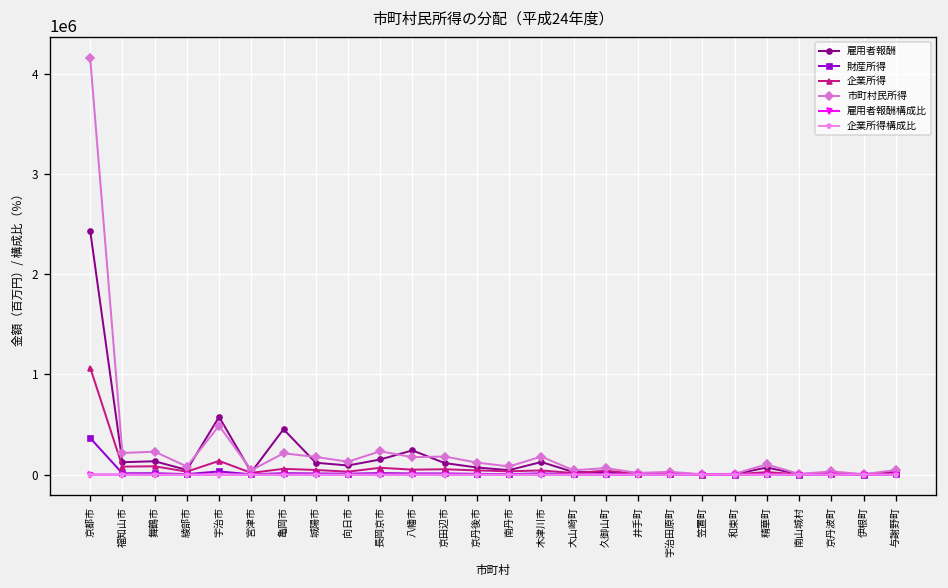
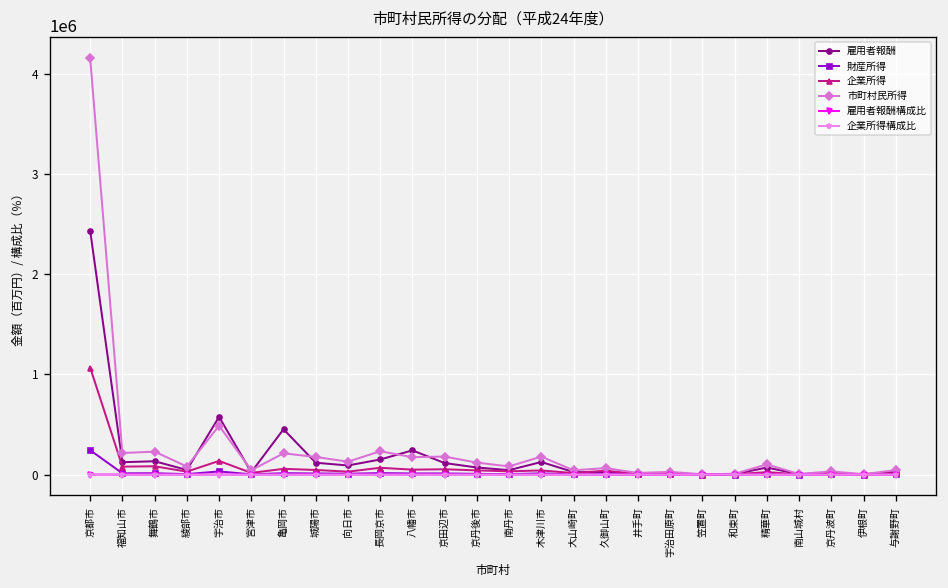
財産所得, 京都市: 400000 -> 200000
